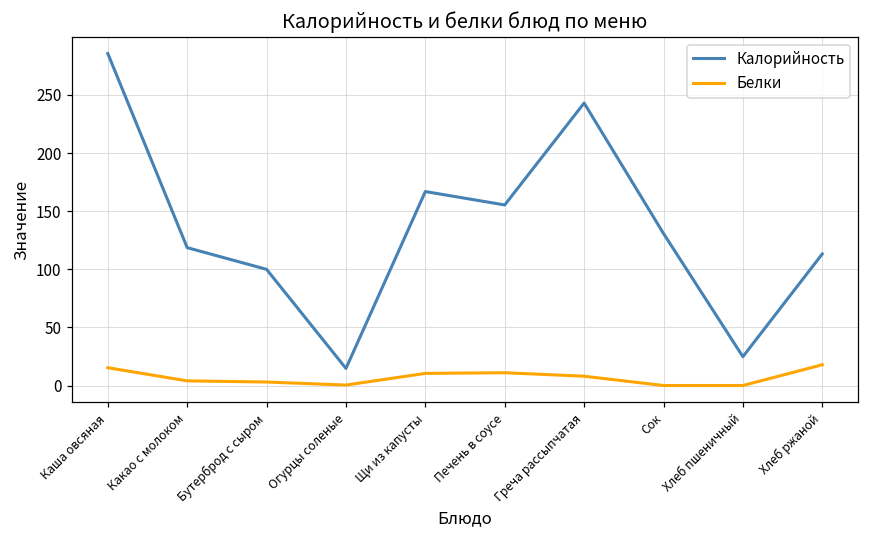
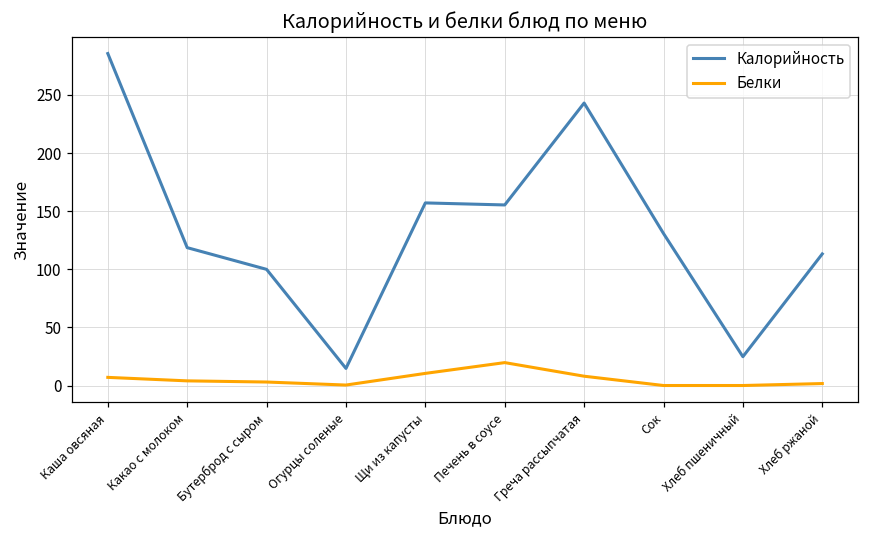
Белки, Каша овсяная: 15 -> 7
Калорийность, Щи из капусты: 167 -> 157
Белки, Печень в соусе: 11 -> 20
Белки, Хлеб ржаной: 18 -> 2
